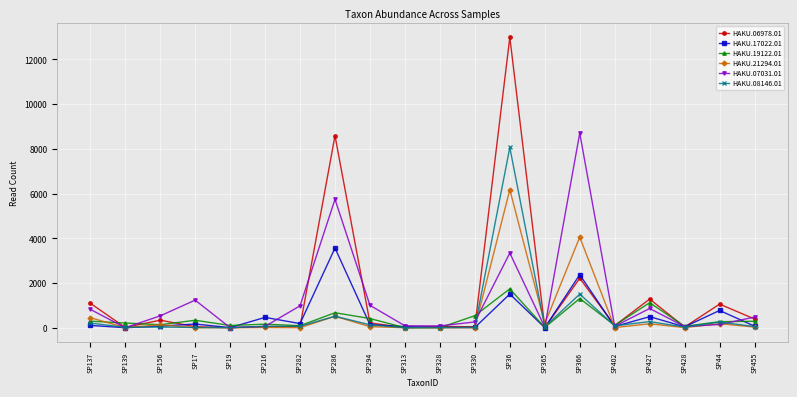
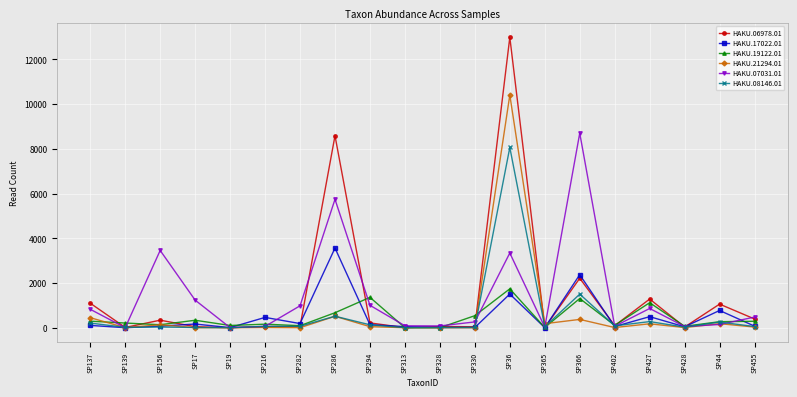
HAKU.07031.01, SP156: 500 -> 3500
HAKU.19122.01, SP294: 400 -> 1400
HAKU.21294.01, SP36: 6200 -> 10400
HAKU.21294.01, SP366: 4100 -> 400
